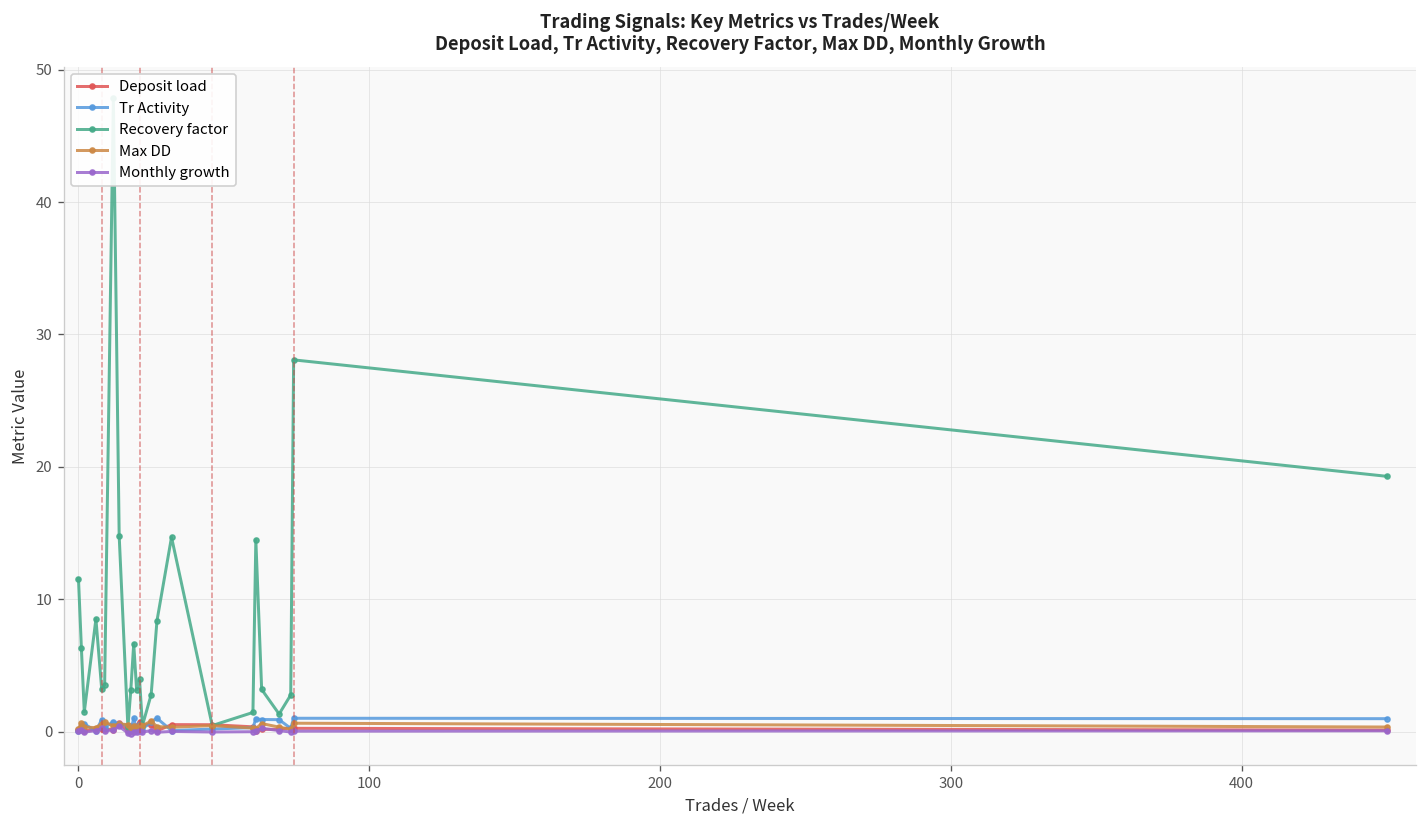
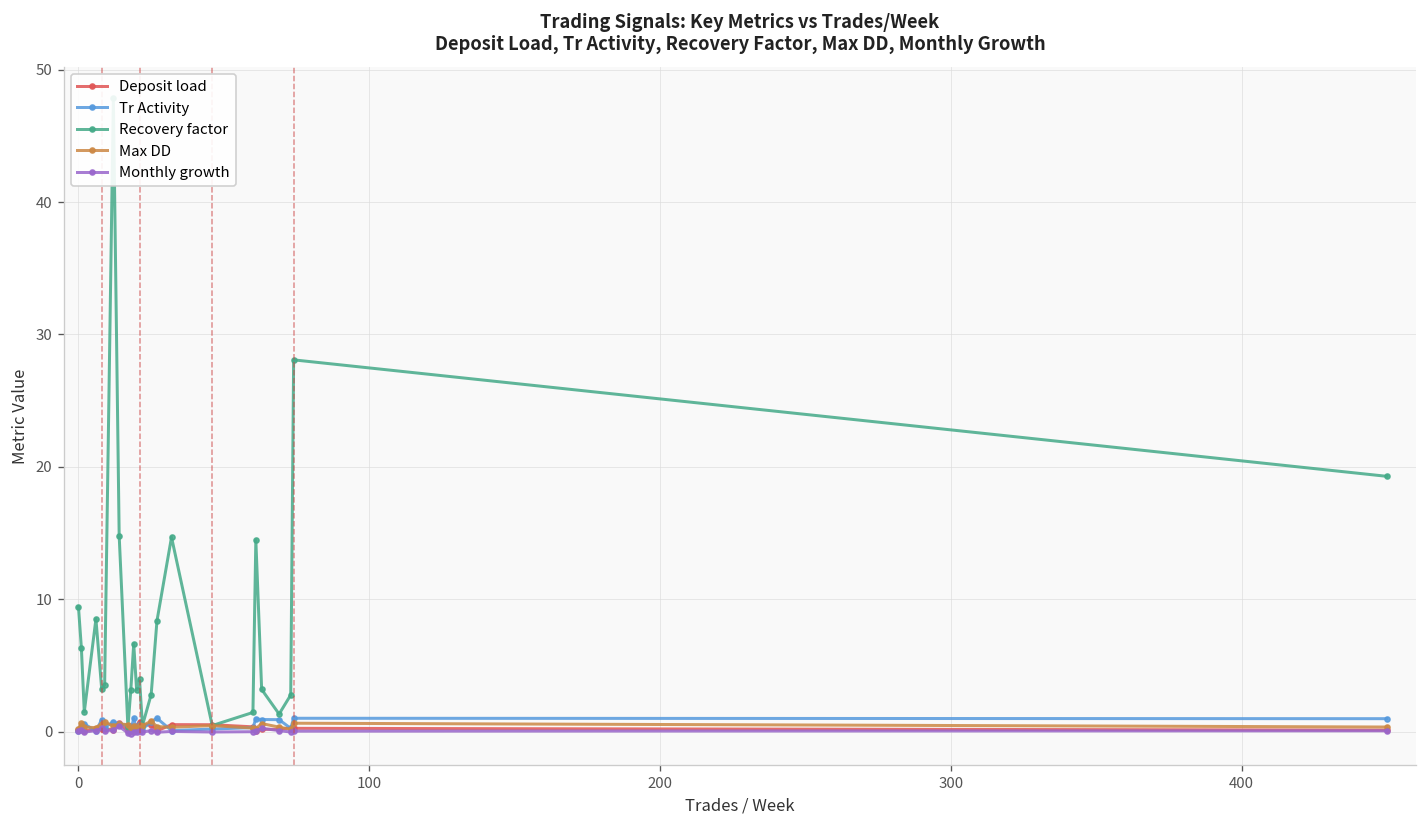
Recovery factor, 0: 11.5 -> 9.4
